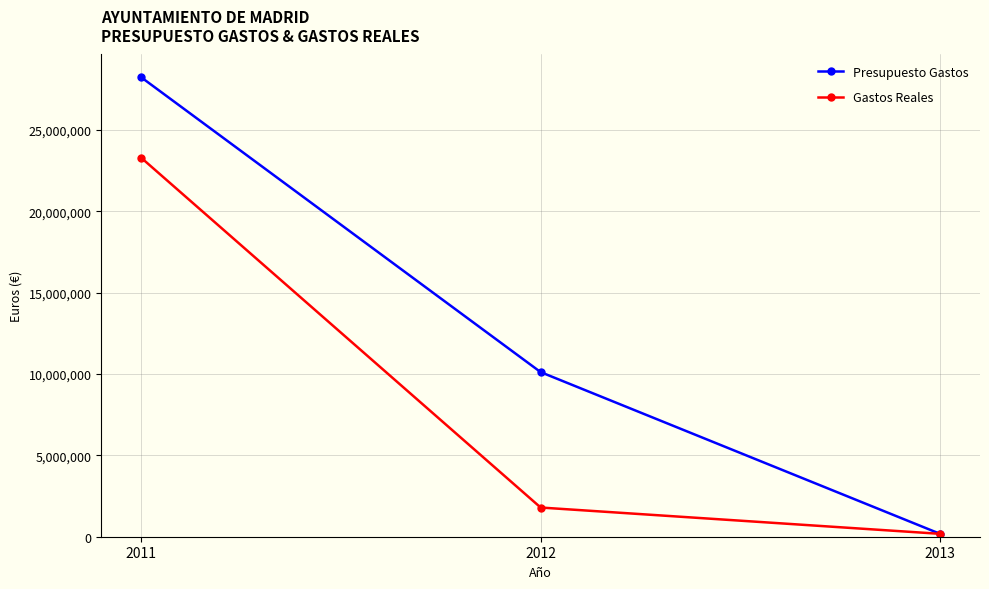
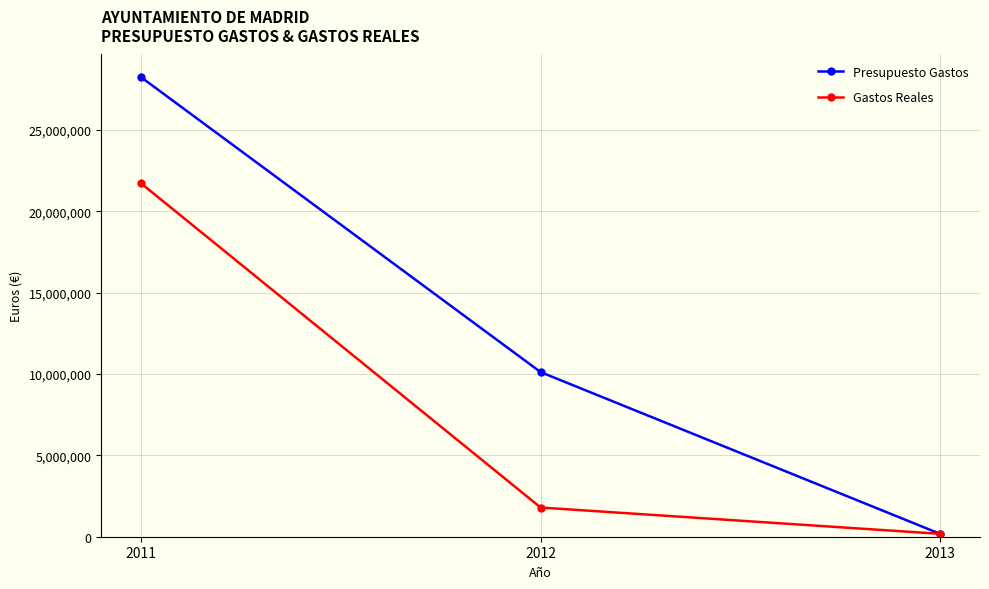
Gastos Reales, 2011: 23,300,000 -> 21,700,000
